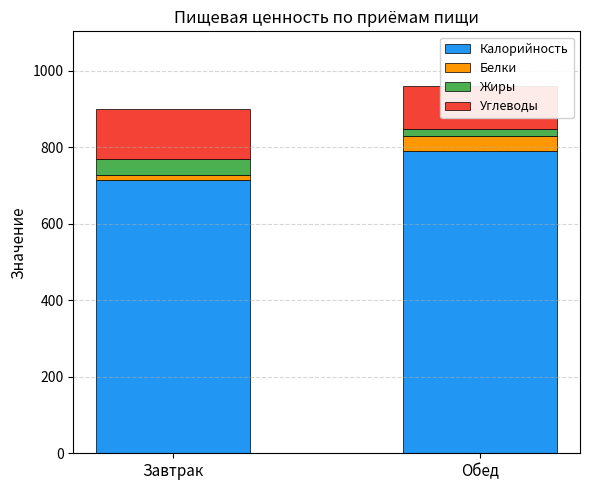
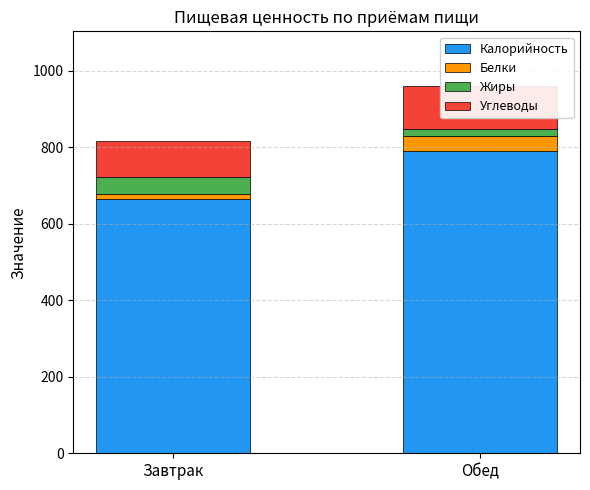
Калорийность, Завтрак: 710 -> 660
Углеводы, Завтрак: 130 -> 90
